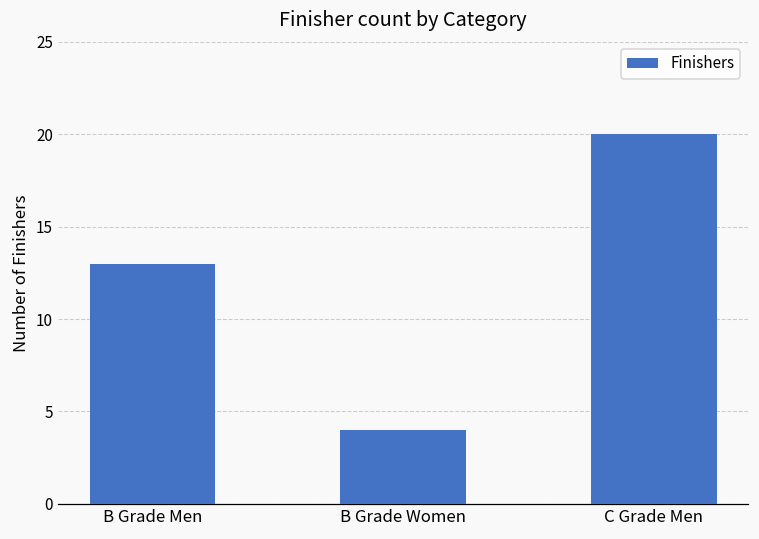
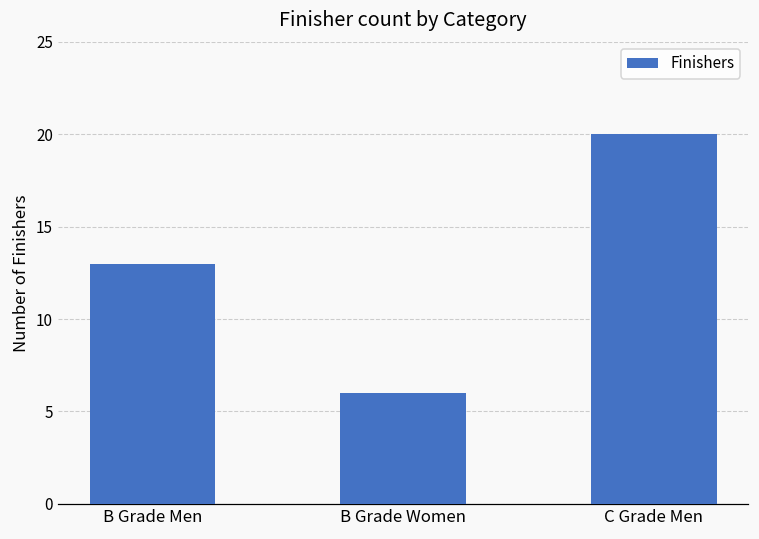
B Grade Women: 4 -> 6
